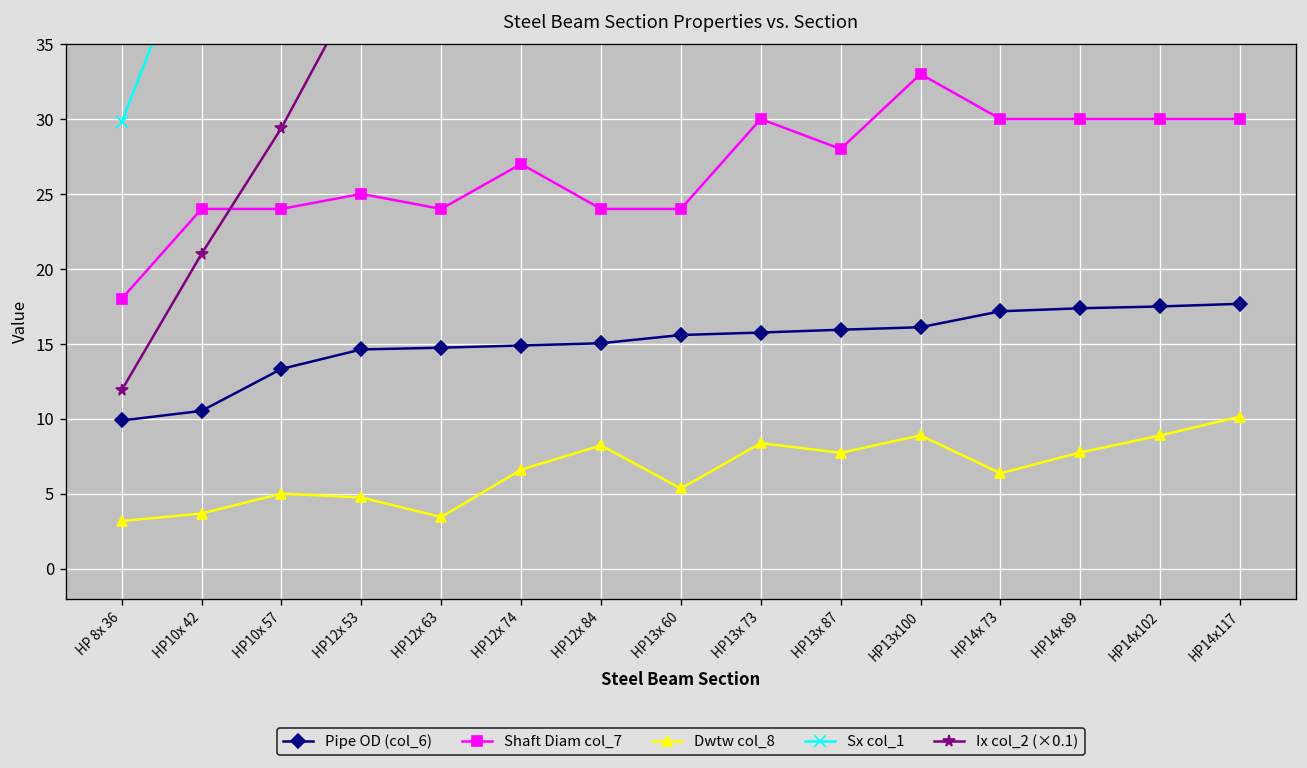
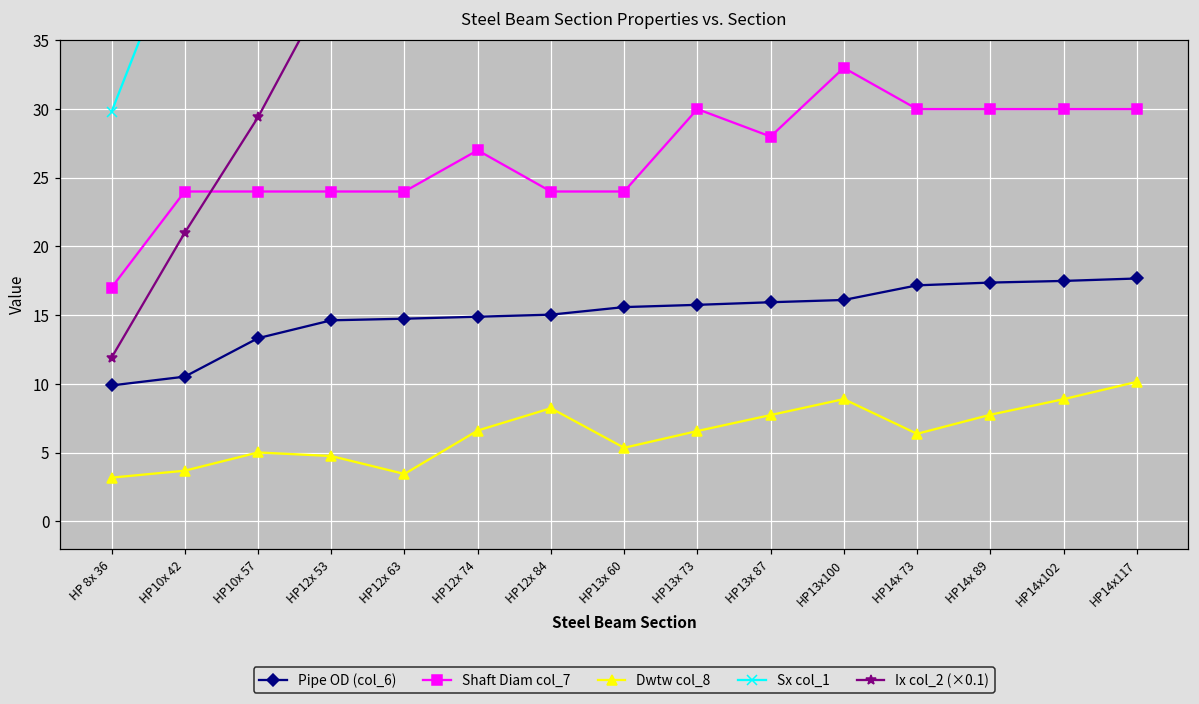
Shaft Diam col_7, HP 8x 36: 18 -> 17
Shaft Diam col_7, HP12x 53: 25 -> 24
Dwtw col_8, HP13x 73: 8.4 -> 6.6
